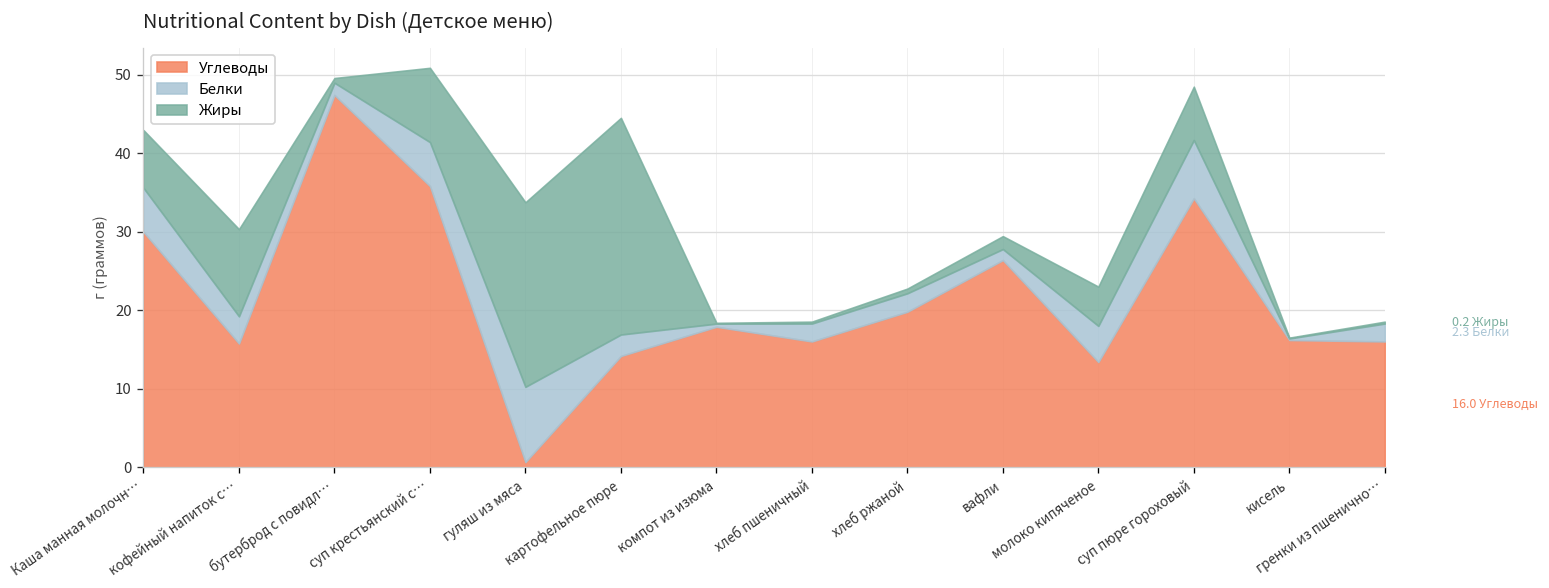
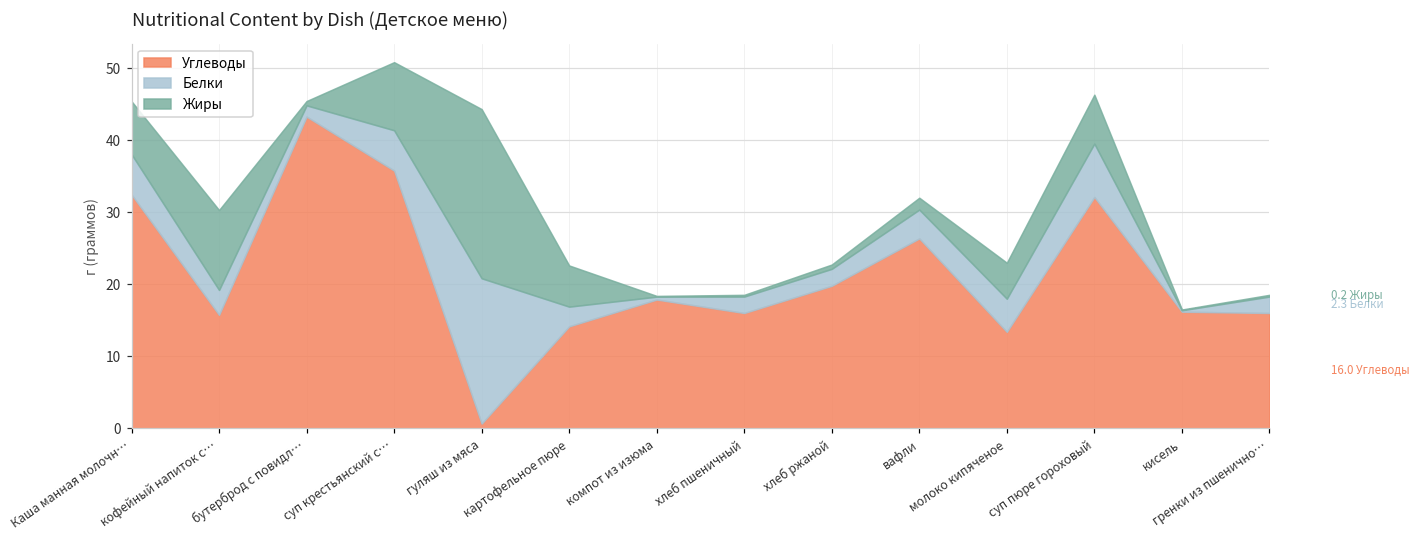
Углеводы, Каша манная молочн…: 30 -> 32
Углеводы, бутерброд с повидл…: 47 -> 43
Белки, гуляш из мяса: 10 -> 20
Жиры, картофельное пюре: 28 -> 6
Белки, вафли: 1 -> 4
Углеводы, суп пюре гороховый: 34 -> 32
